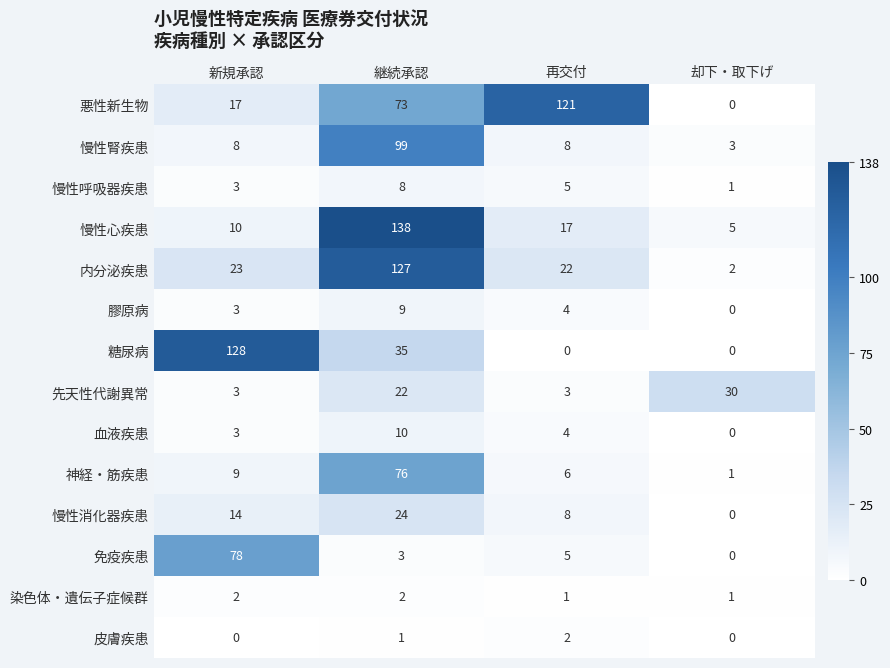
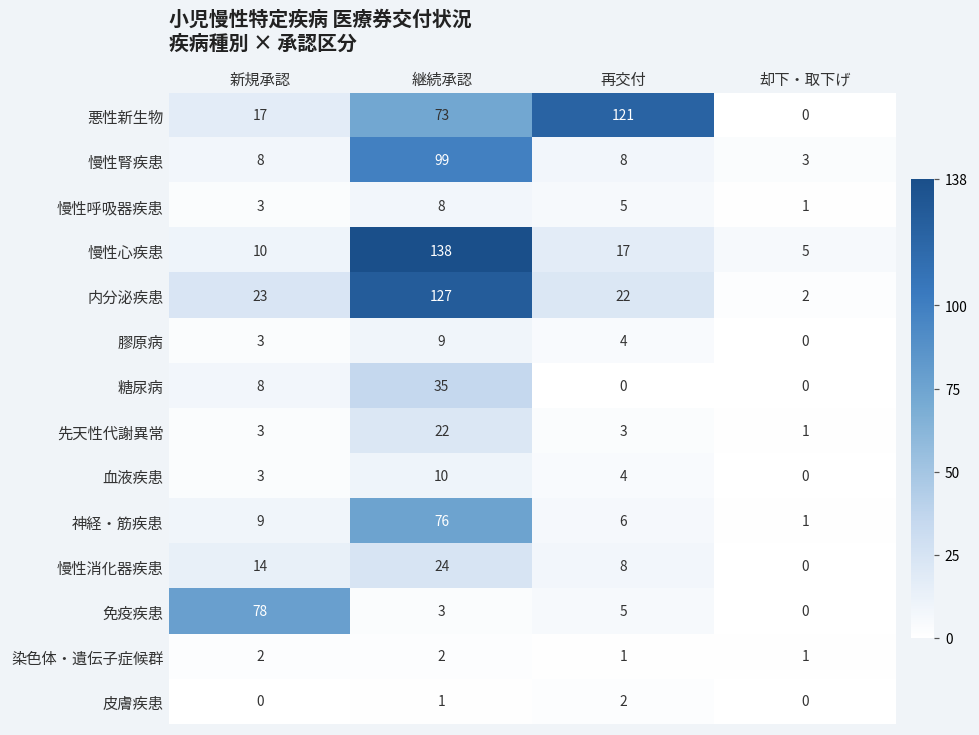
糖尿病, 新規承認: 128 -> 8
先天性代謝異常, 却下・取下げ: 30 -> 1
